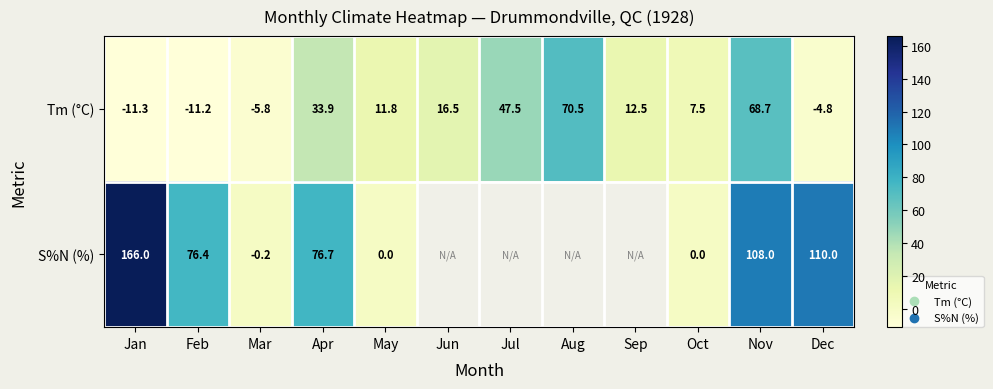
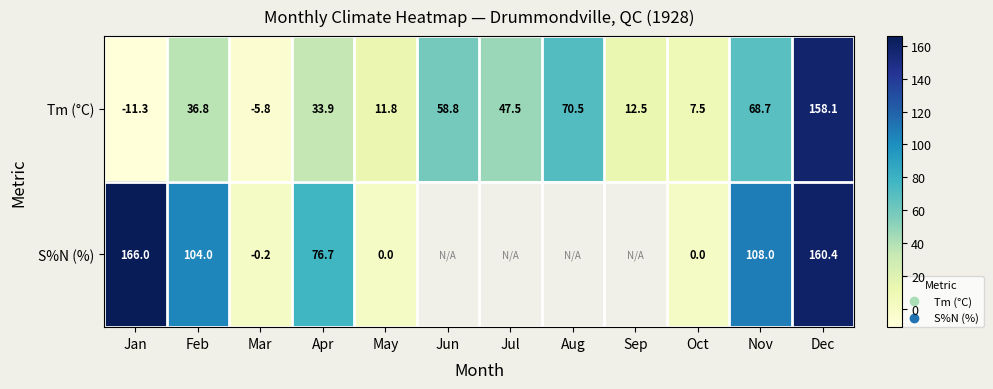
Tm (°C), Feb: -11.2 -> 36.8
Tm (°C), Jun: 16.5 -> 58.8
Tm (°C), Dec: -4.8 -> 158.1
S%N (%), Feb: 76.4 -> 104.0
S%N (%), Dec: 110.0 -> 160.4
